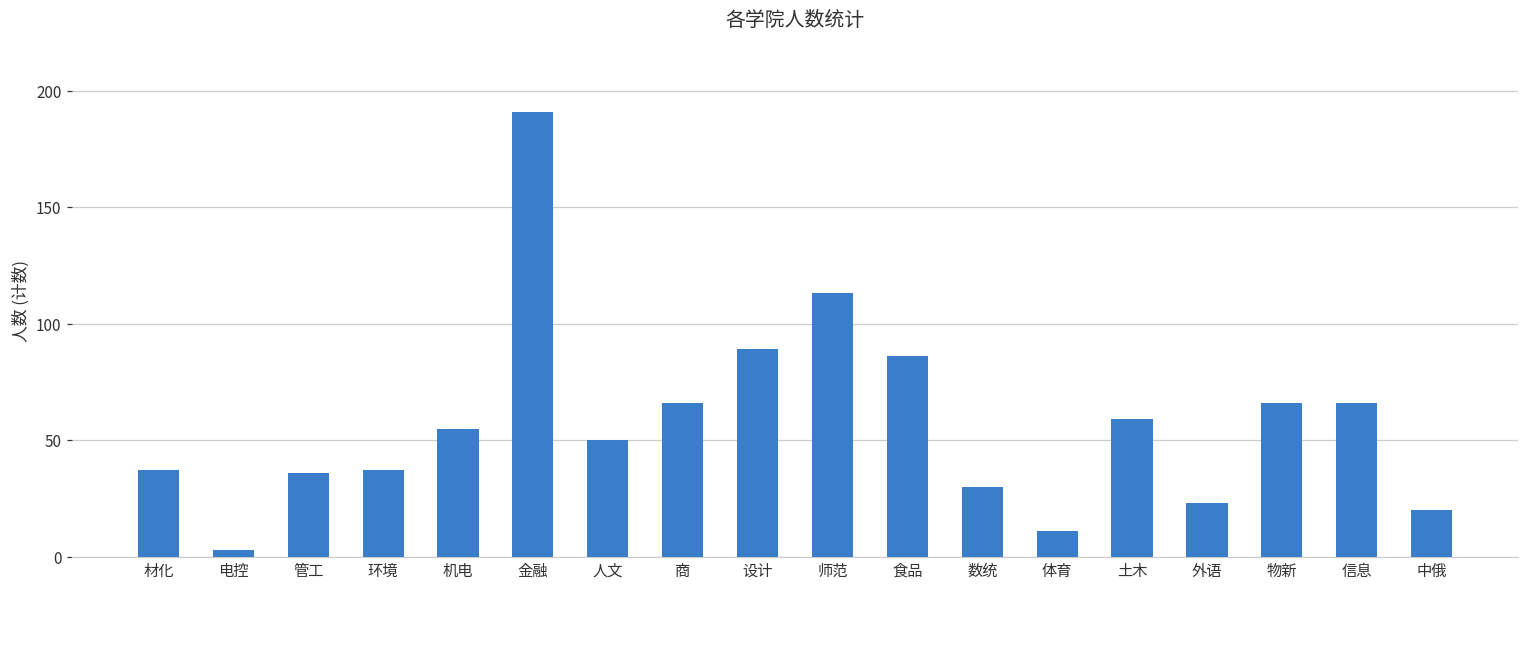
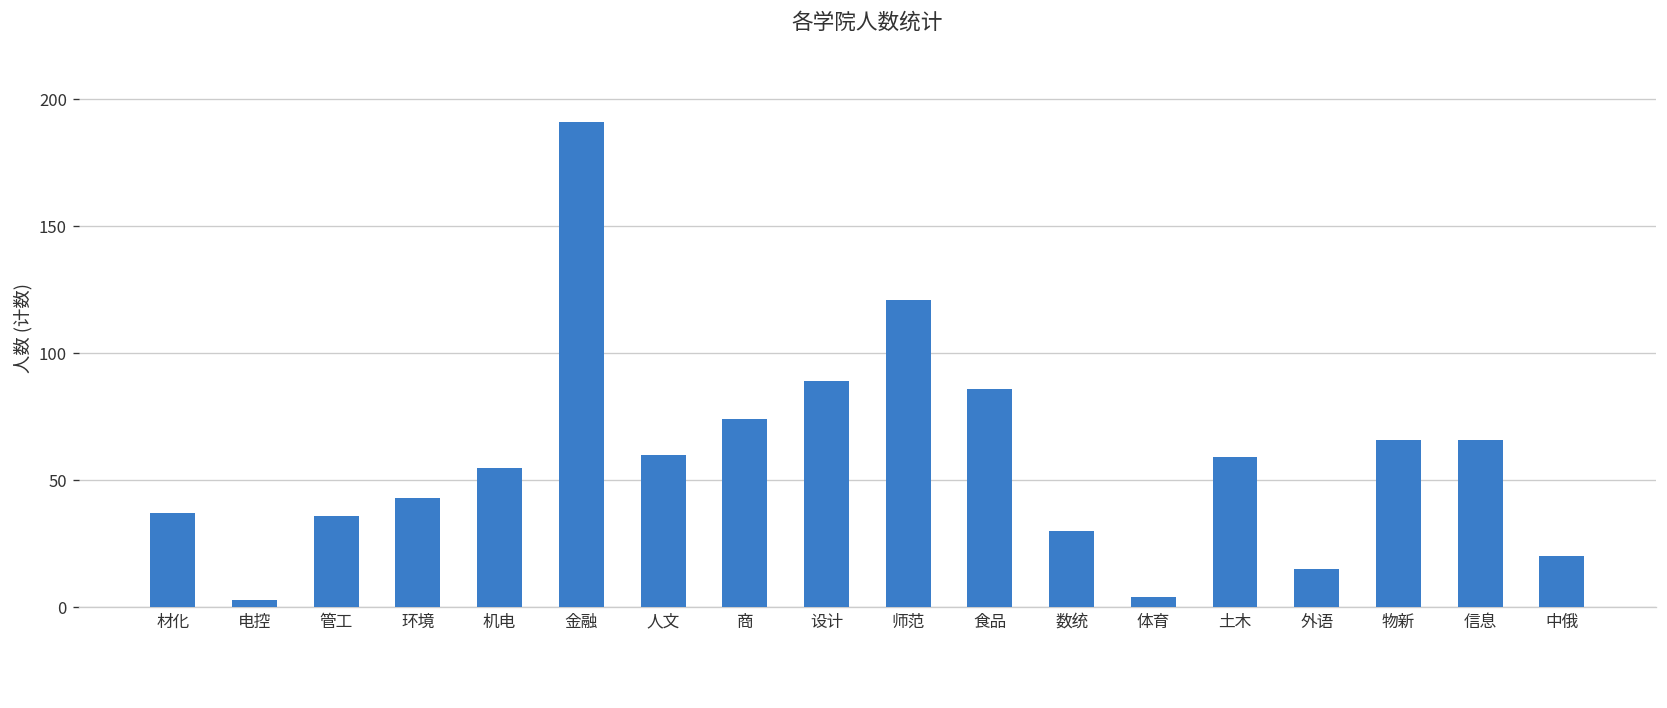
环境: 37 -> 43
人文: 50 -> 60
商: 66 -> 74
师范: 113 -> 121
体育: 11 -> 4
外语: 23 -> 15
